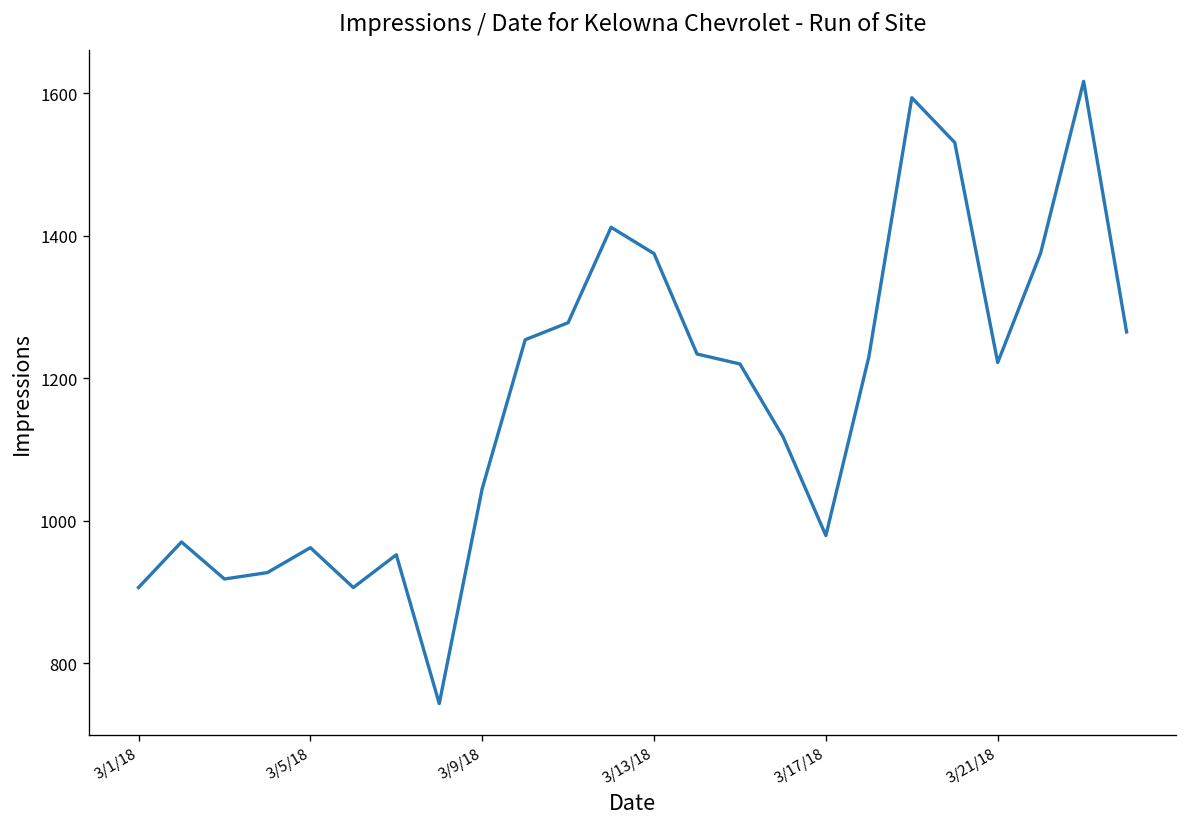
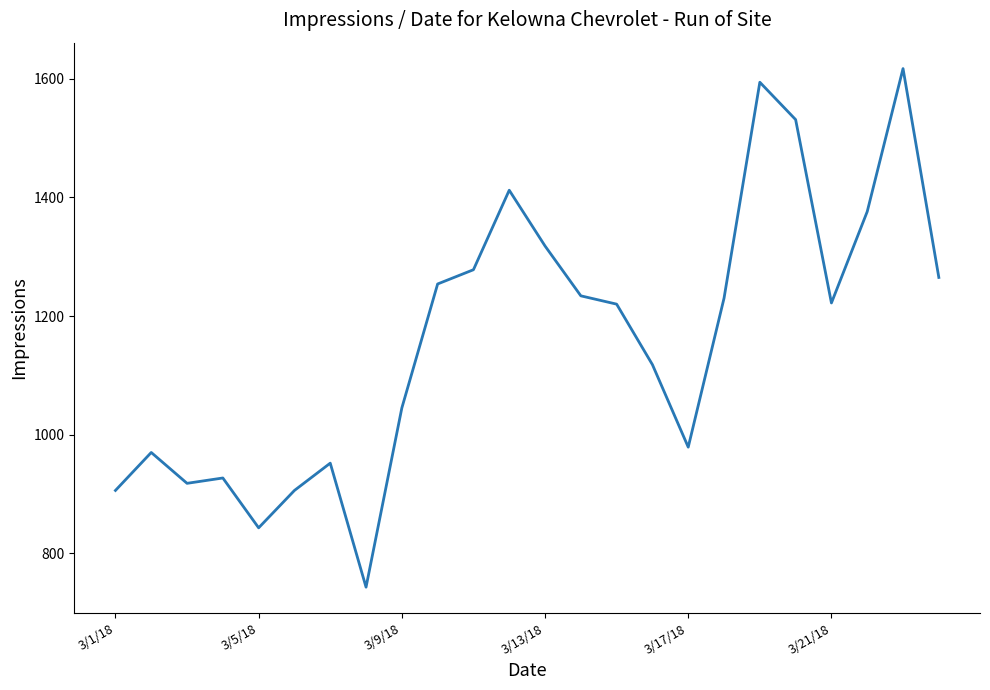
3/5/18: 960 -> 840
3/13/18: 1380 -> 1320
